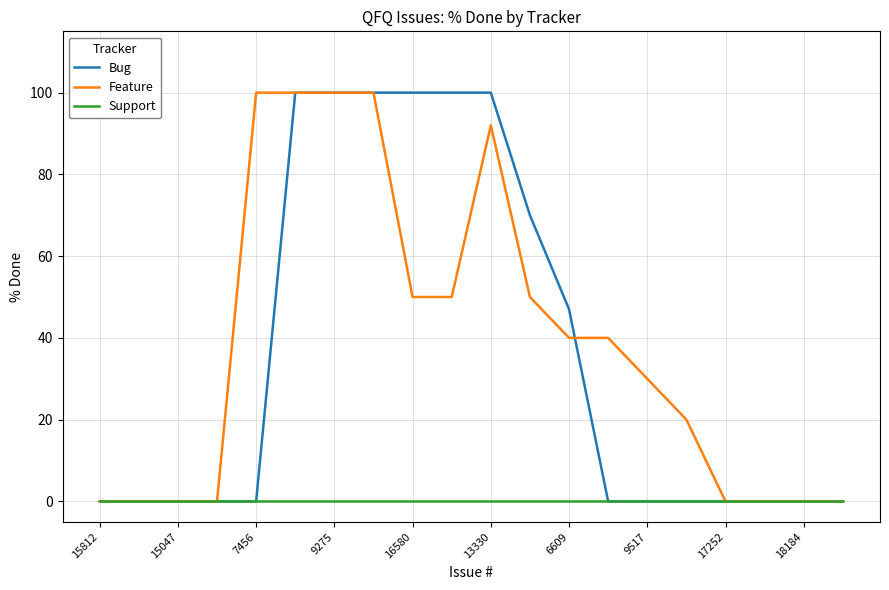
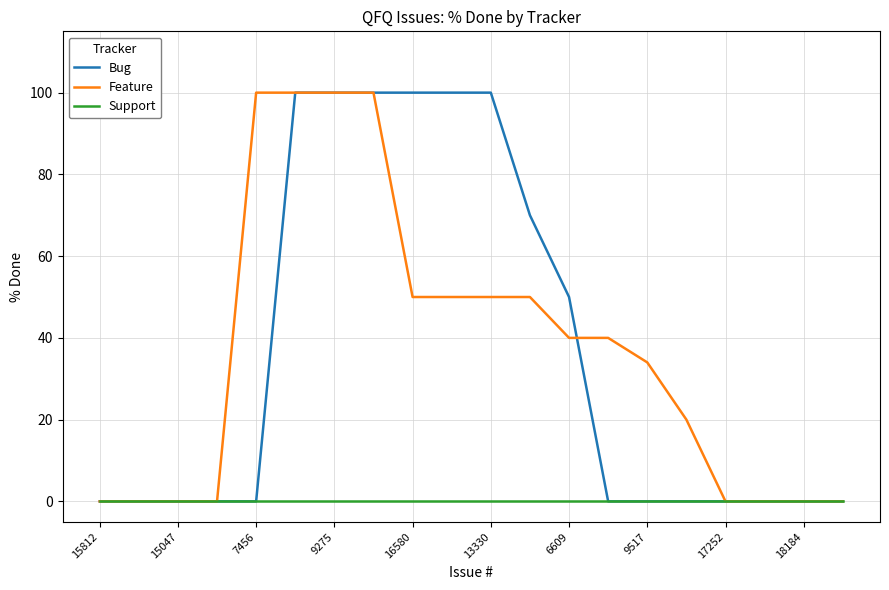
Feature, 13330: 92 -> 50
Bug, 6609: 47 -> 50
Feature, 9517: 30 -> 34
